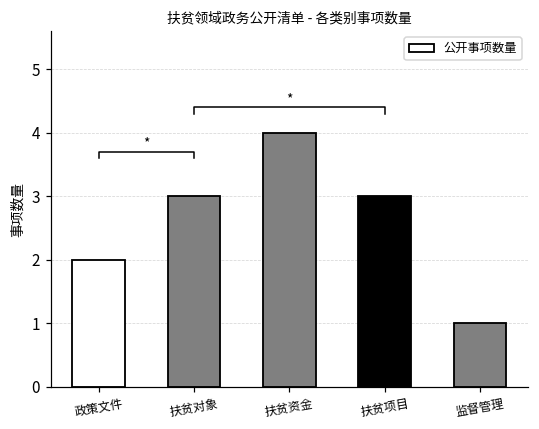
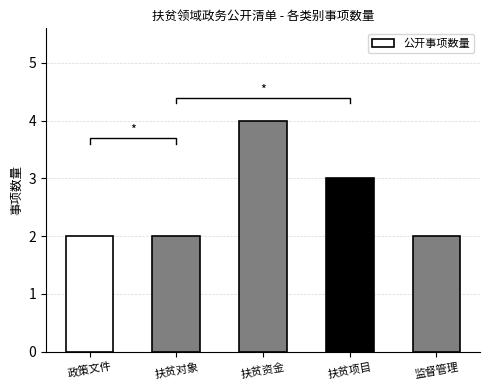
公开事项数量, 扶贫对象: 3 -> 2
公开事项数量, 监督管理: 1 -> 2
